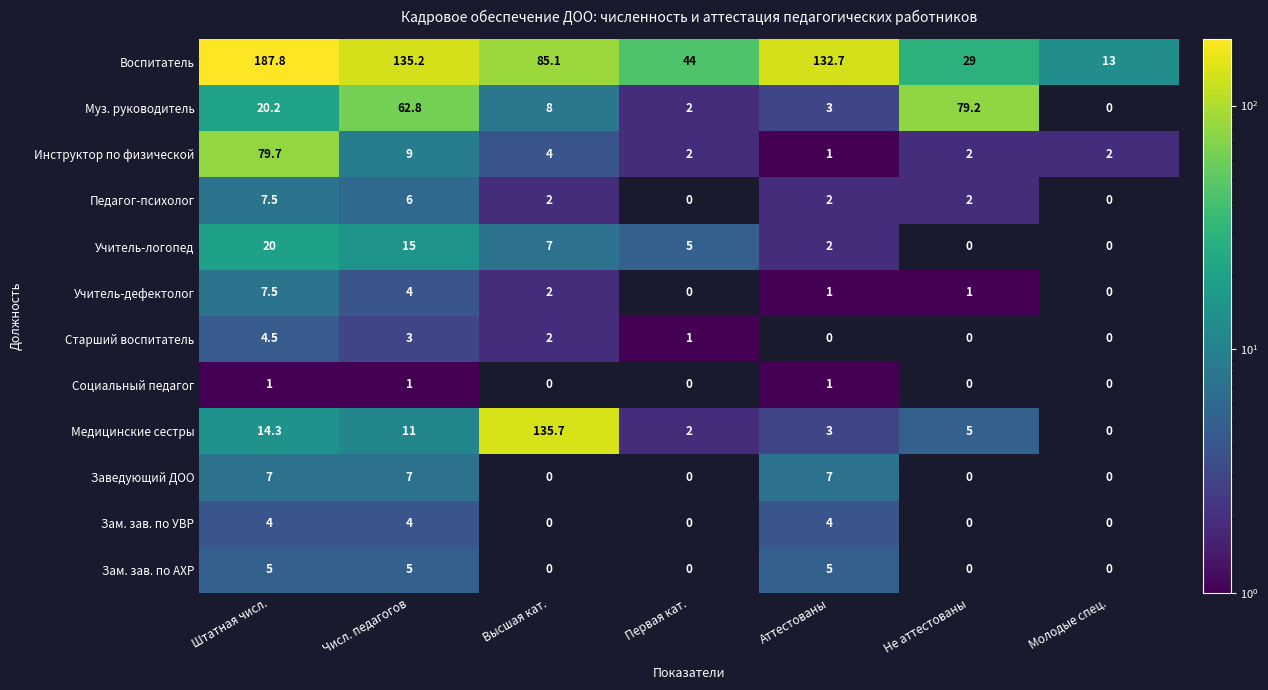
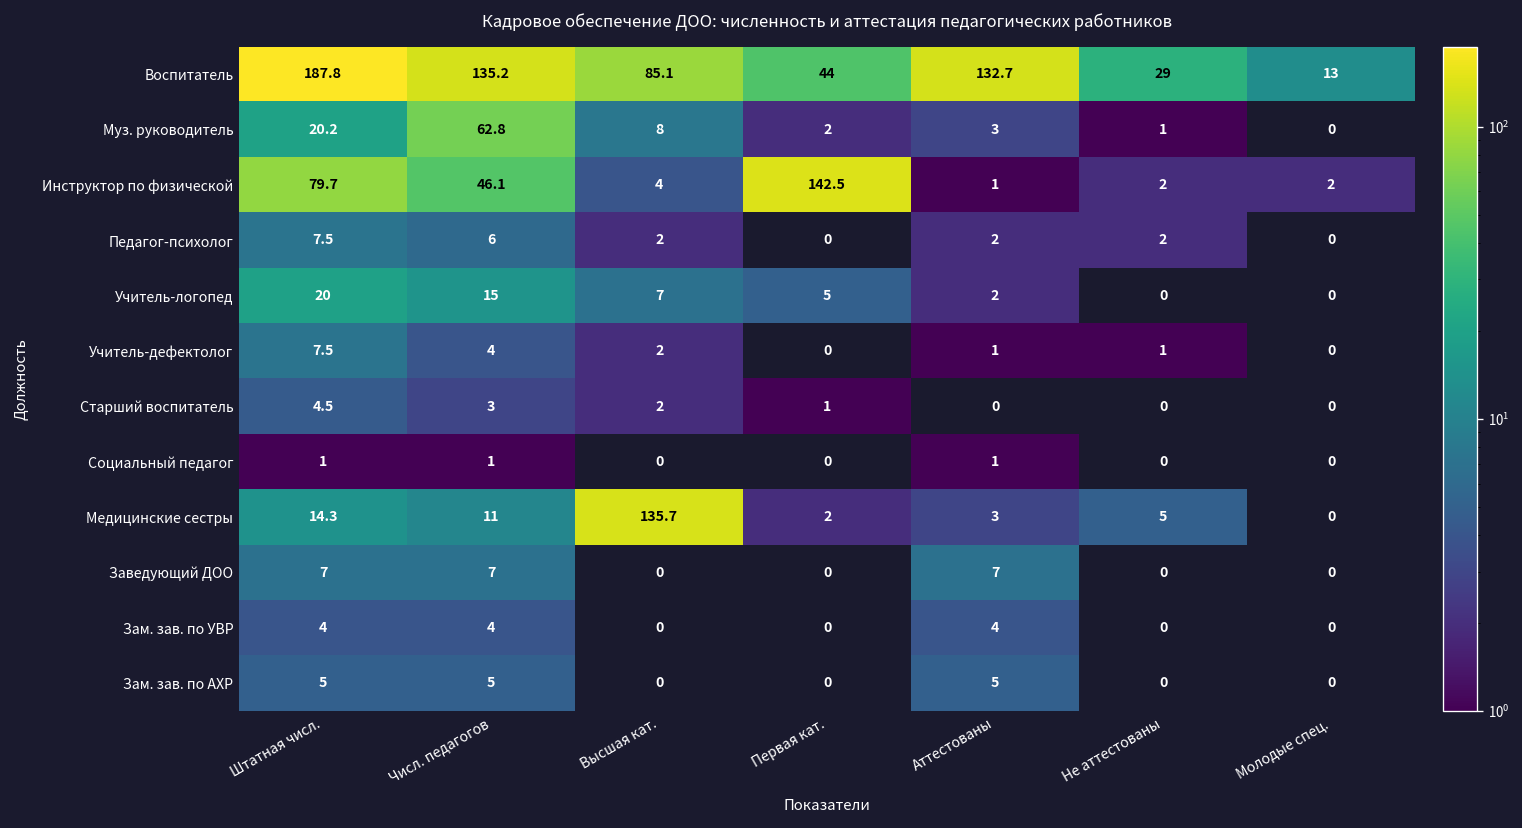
Муз. руководитель, Не аттестованы: 79.2 -> 1
Инструктор по физической, Числ. педагогов: 9 -> 46.1
Инструктор по физической, Первая кат.: 2 -> 142.5
